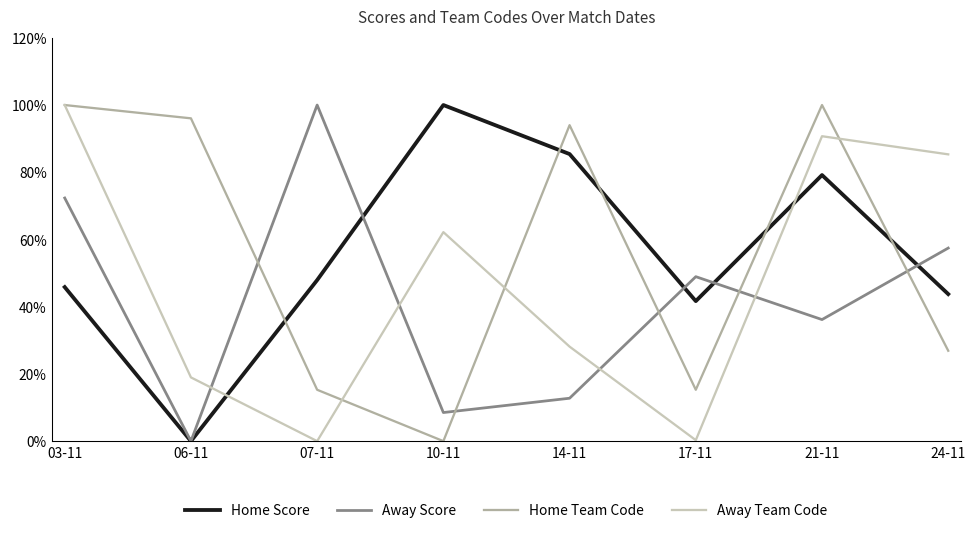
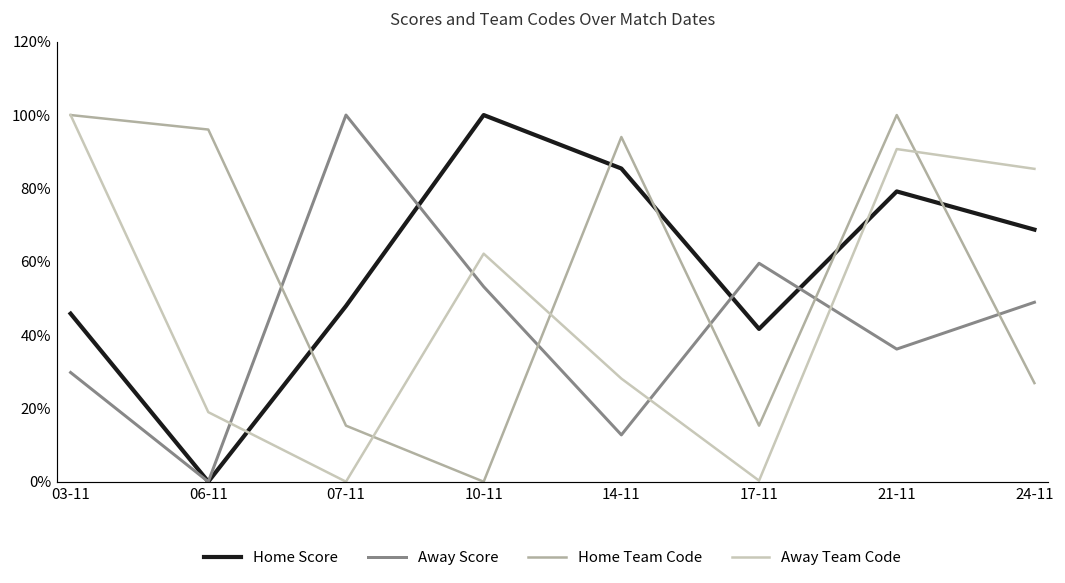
Away Score, 03-11: 72% -> 30%
Away Score, 10-11: 9% -> 53%
Away Score, 17-11: 49% -> 60%
Home Score, 24-11: 44% -> 69%
Away Score, 24-11: 57% -> 49%
